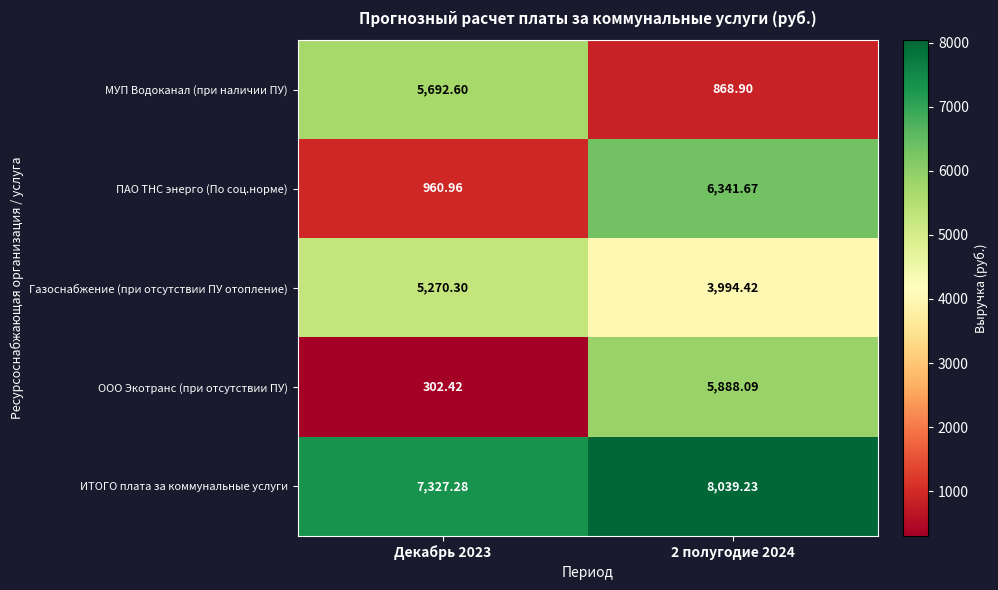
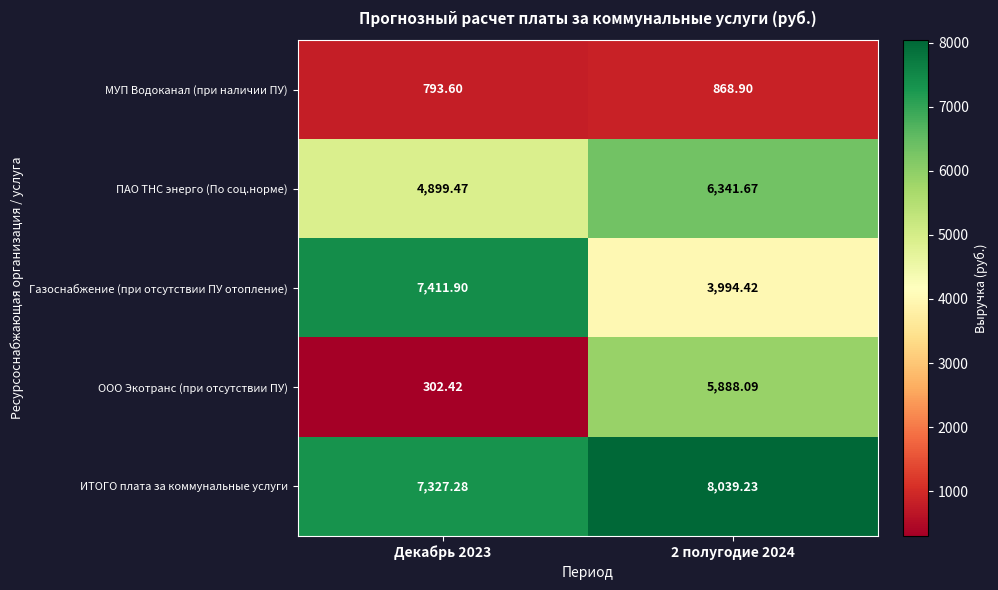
МУП Водоканал (при наличии ПУ), Декабрь 2023: 5,692.60 -> 793.60
ПАО ТНС энерго (По соц.норме), Декабрь 2023: 960.96 -> 4,899.47
Газоснабжение (при отсутствии ПУ отопление), Декабрь 2023: 5,270.30 -> 7,411.90
